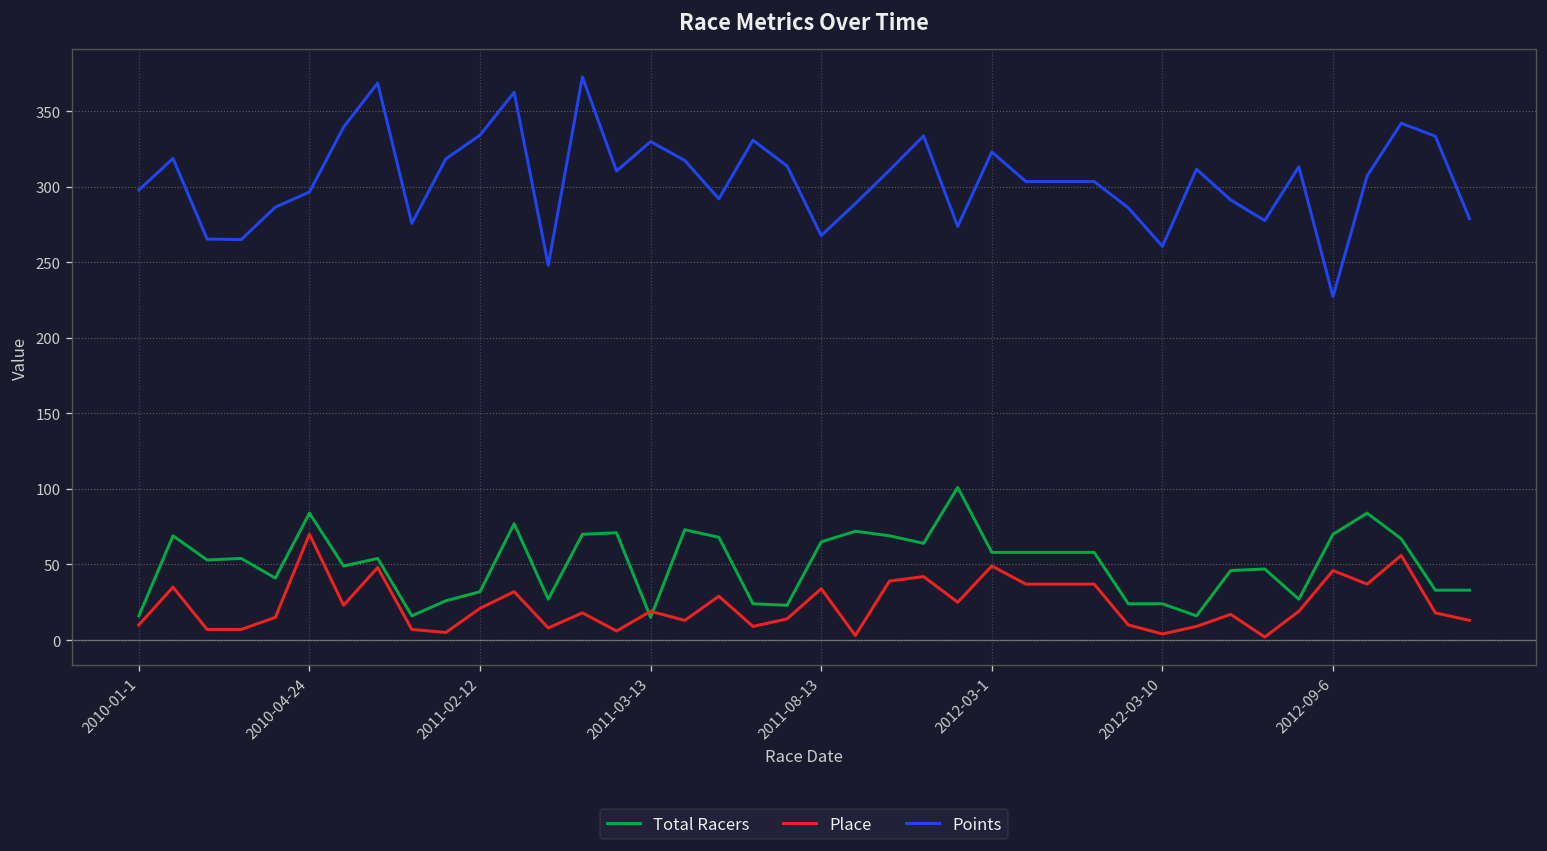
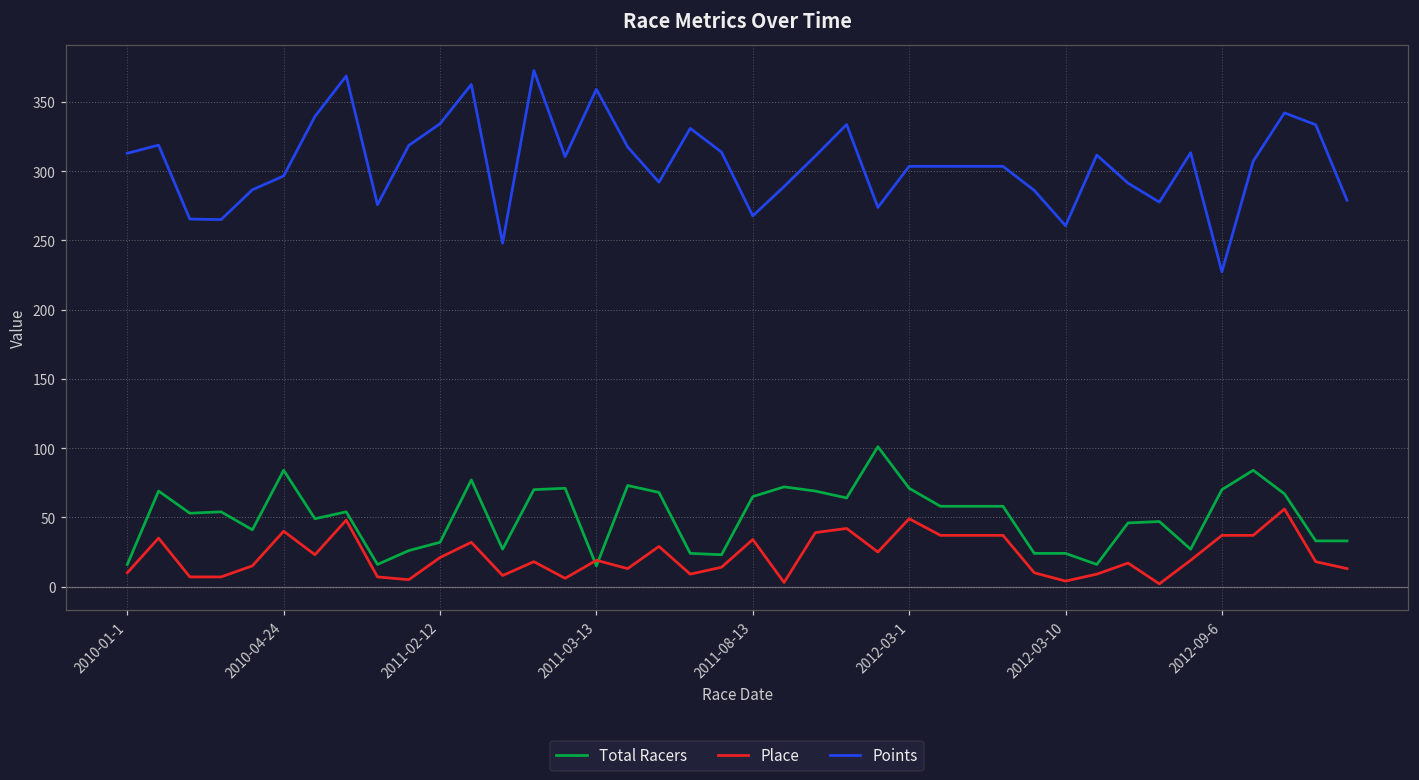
Points, 2010-01-1: 298 -> 313
Place, 2010-04-24: 70 -> 40
Points, 2011-03-13: 330 -> 359
Total Racers, 2012-03-1: 58 -> 71
Points, 2012-03-1: 323 -> 303
Place, 2012-09-6: 46 -> 37
